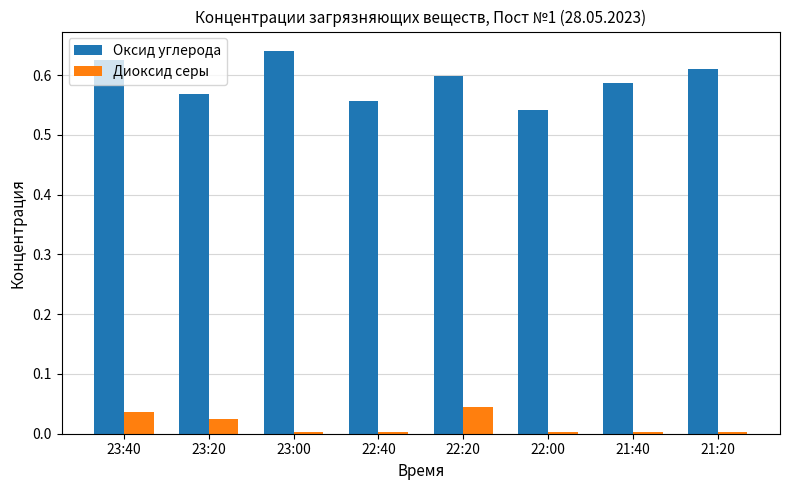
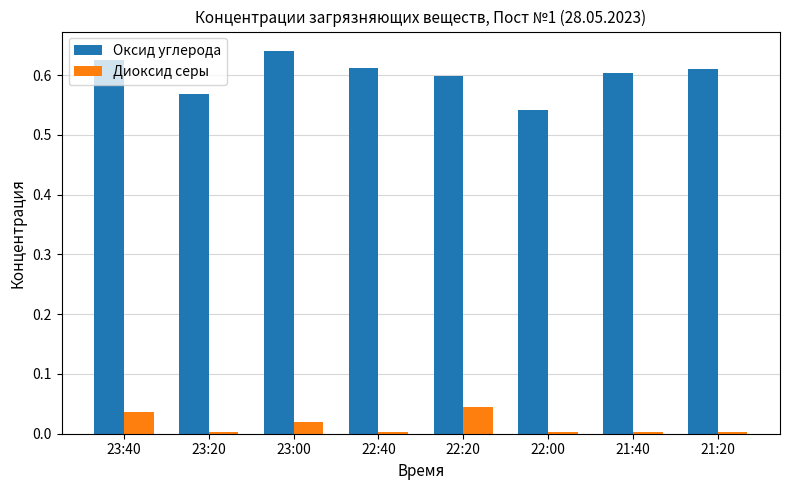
Диоксид серы, 23:20: 0.02 -> 0.00
Диоксид серы, 23:00: 0.00 -> 0.02
Оксид углерода, 22:40: 0.56 -> 0.61
Оксид углерода, 21:40: 0.59 -> 0.60
